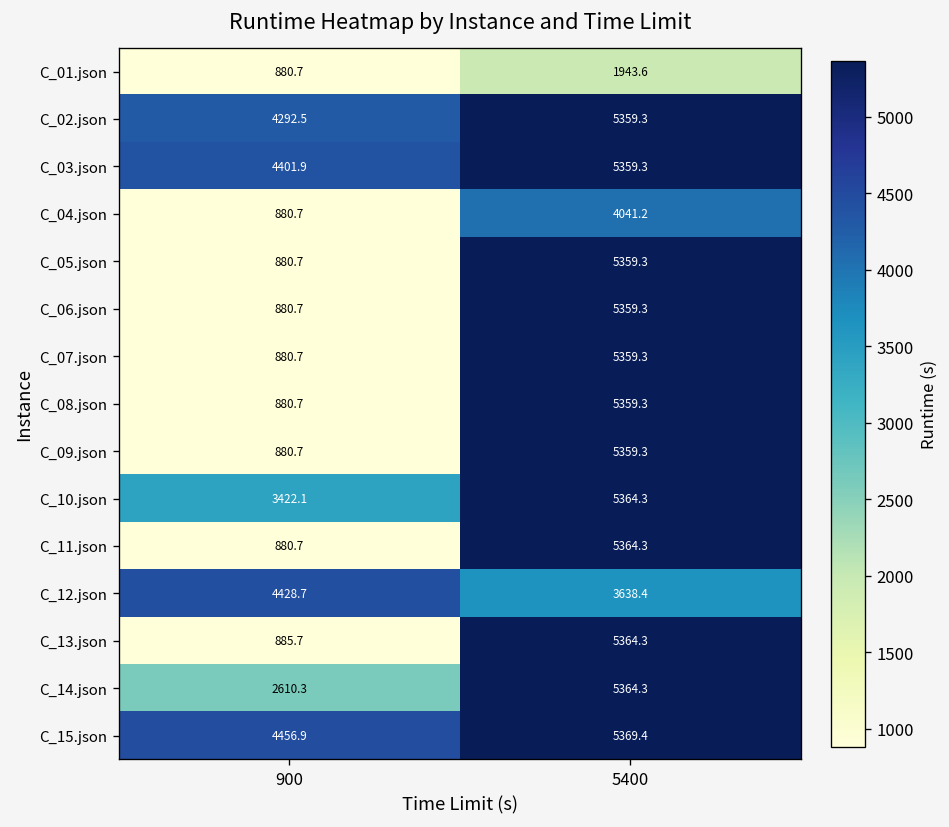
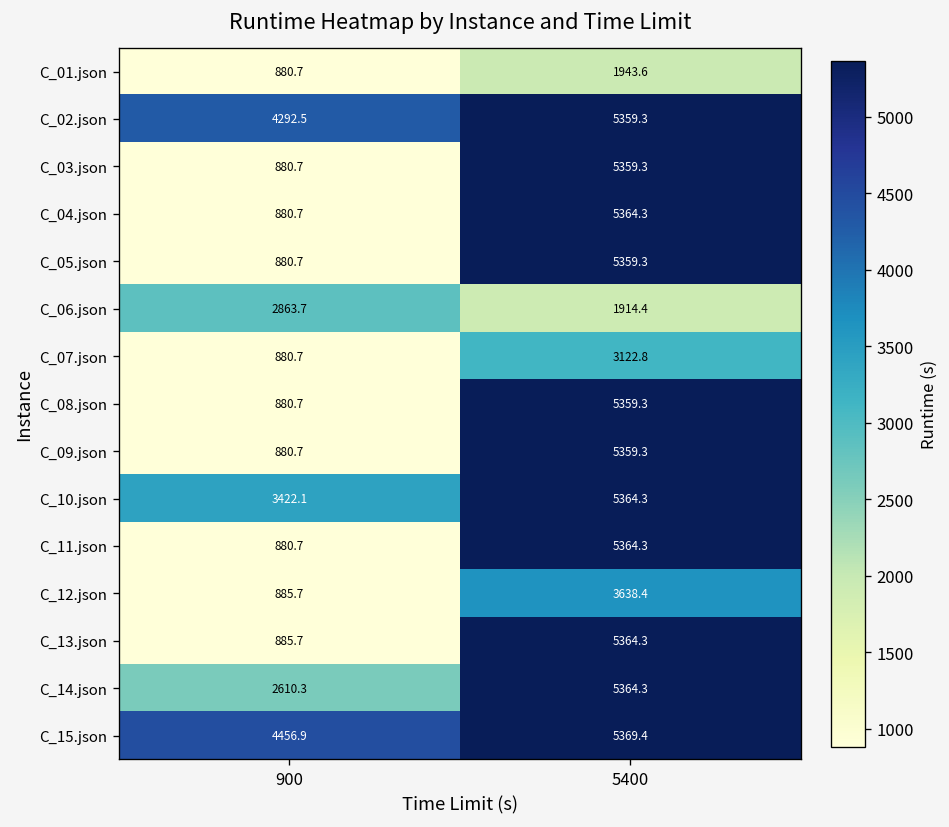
C_03.json, 900: 4401.9 -> 880.7
C_04.json, 5400: 4041.2 -> 5364.3
C_06.json, 900: 880.7 -> 2863.7
C_06.json, 5400: 5359.3 -> 1914.4
C_07.json, 5400: 5359.3 -> 3122.8
C_12.json, 900: 4428.7 -> 885.7
